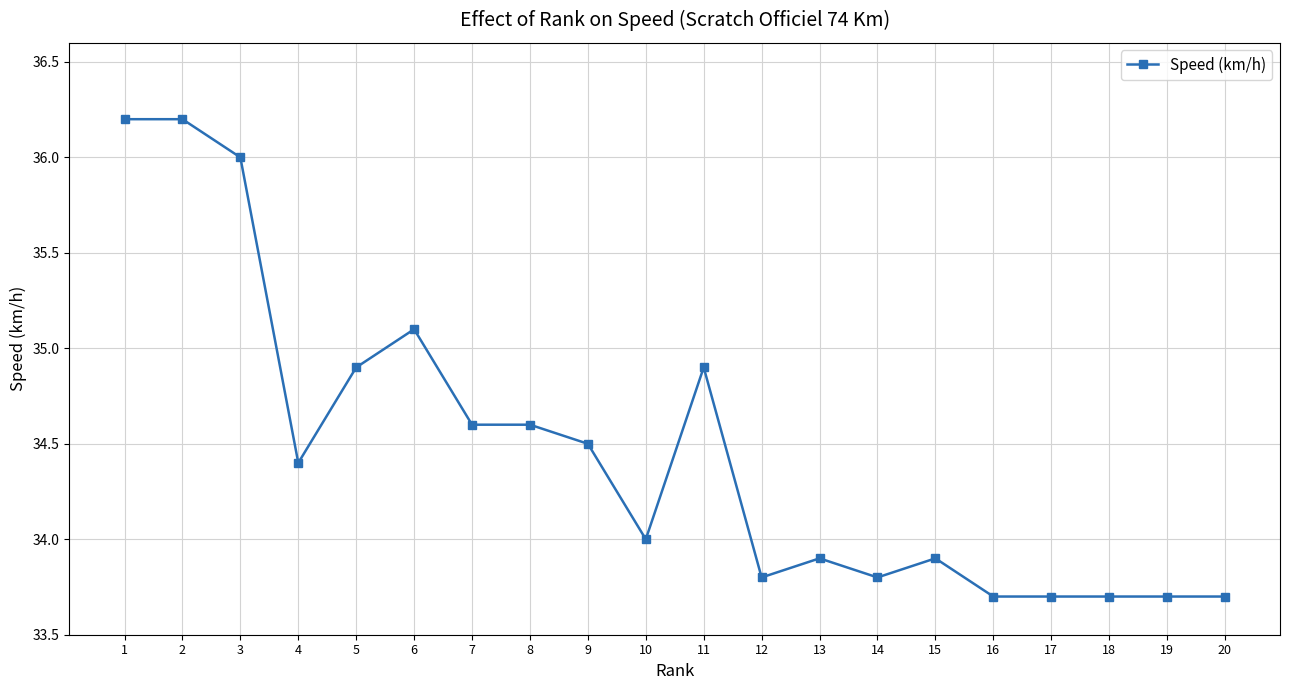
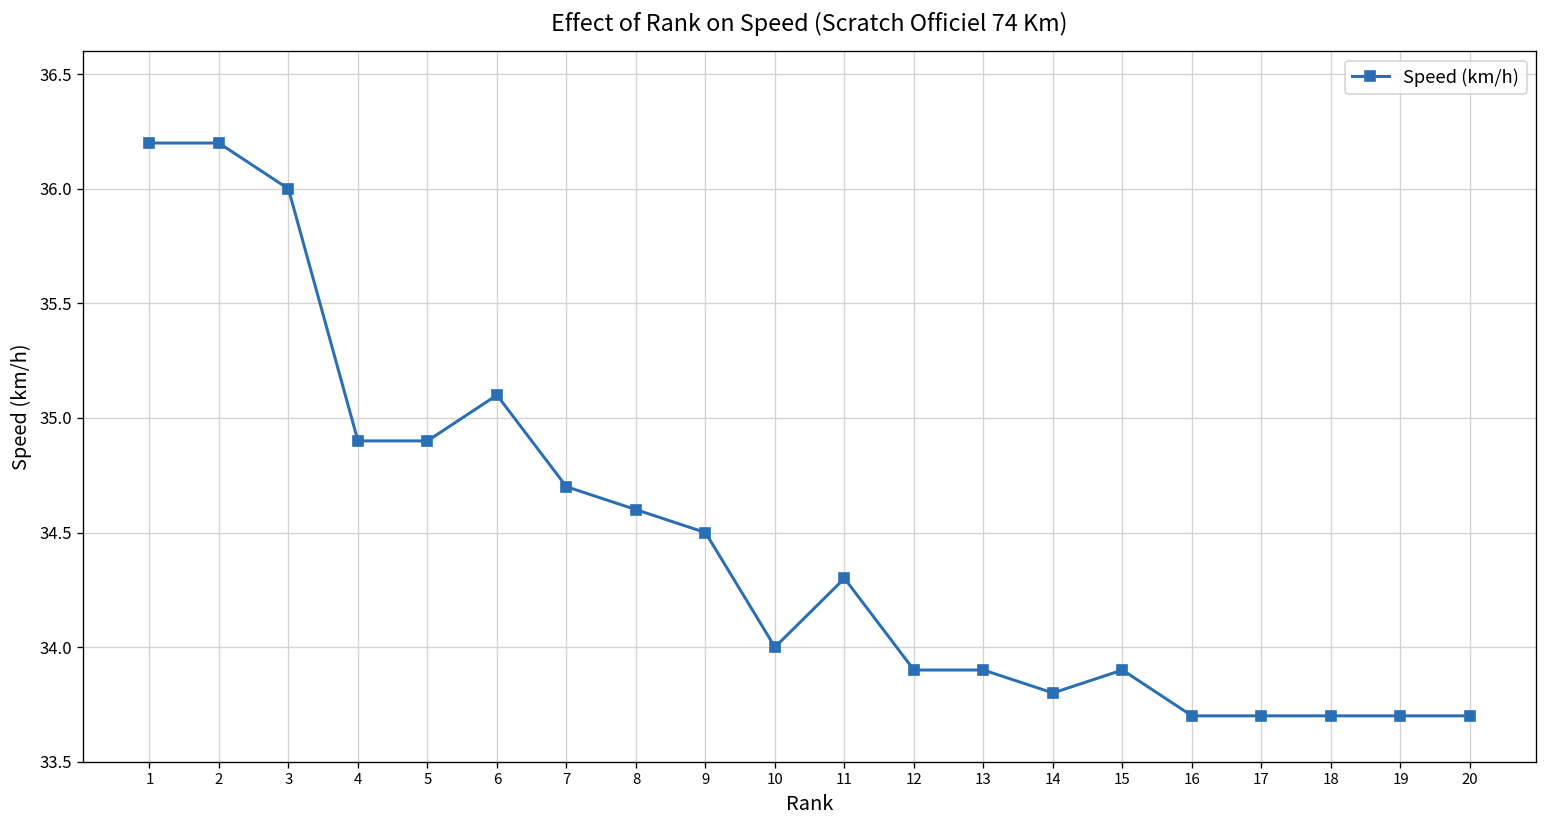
4: 34.4 -> 34.9
7: 34.6 -> 34.7
11: 34.9 -> 34.3
12: 33.8 -> 33.9
